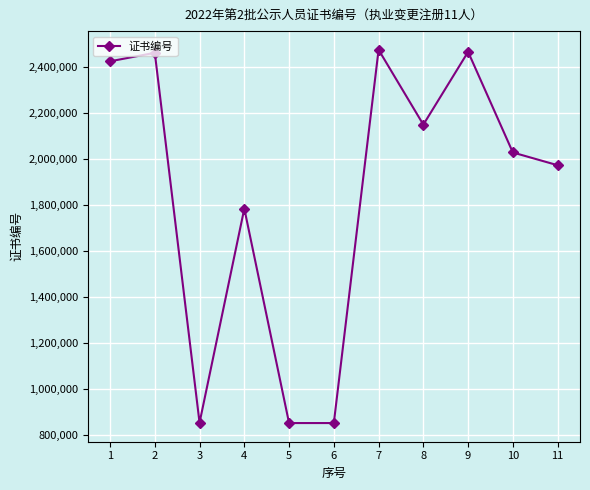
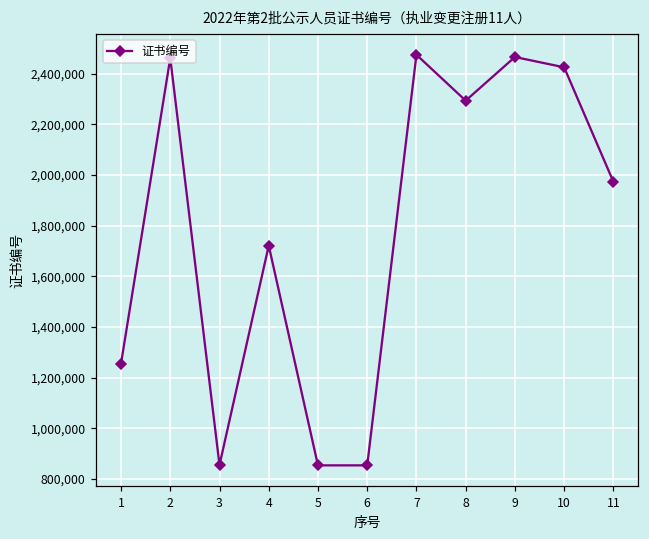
1: 2,420,000 -> 1,260,000
4: 1,780,000 -> 1,720,000
8: 2,150,000 -> 2,290,000
10: 2,030,000 -> 2,420,000
